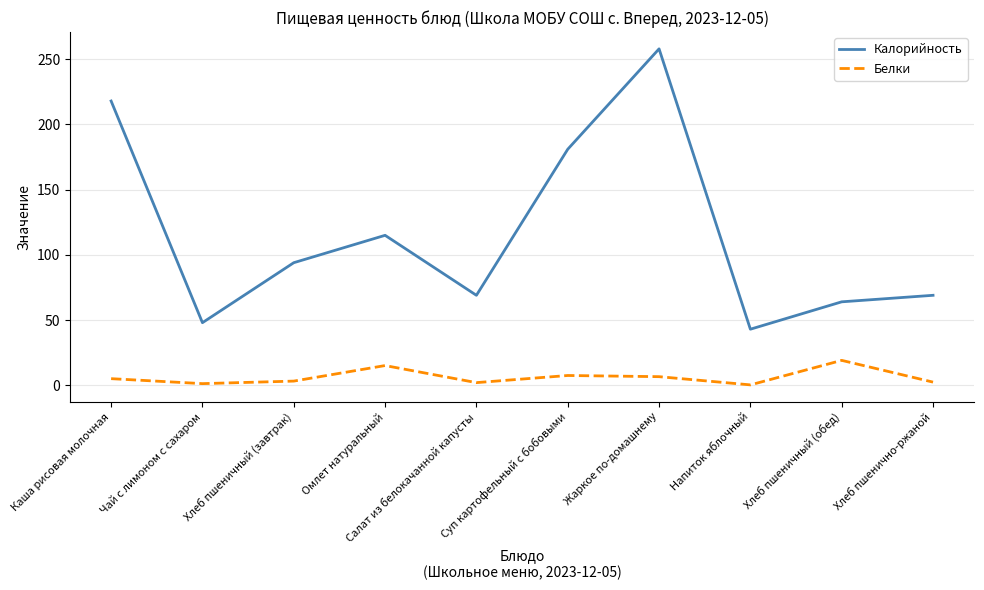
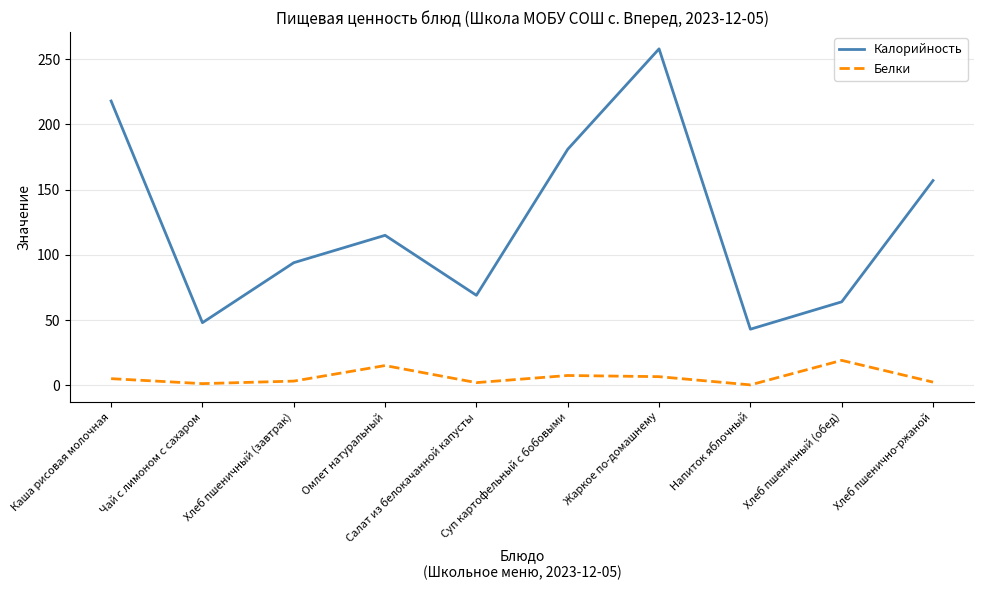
Калорийность, Хлеб пшенично-ржаной: 69 -> 157
